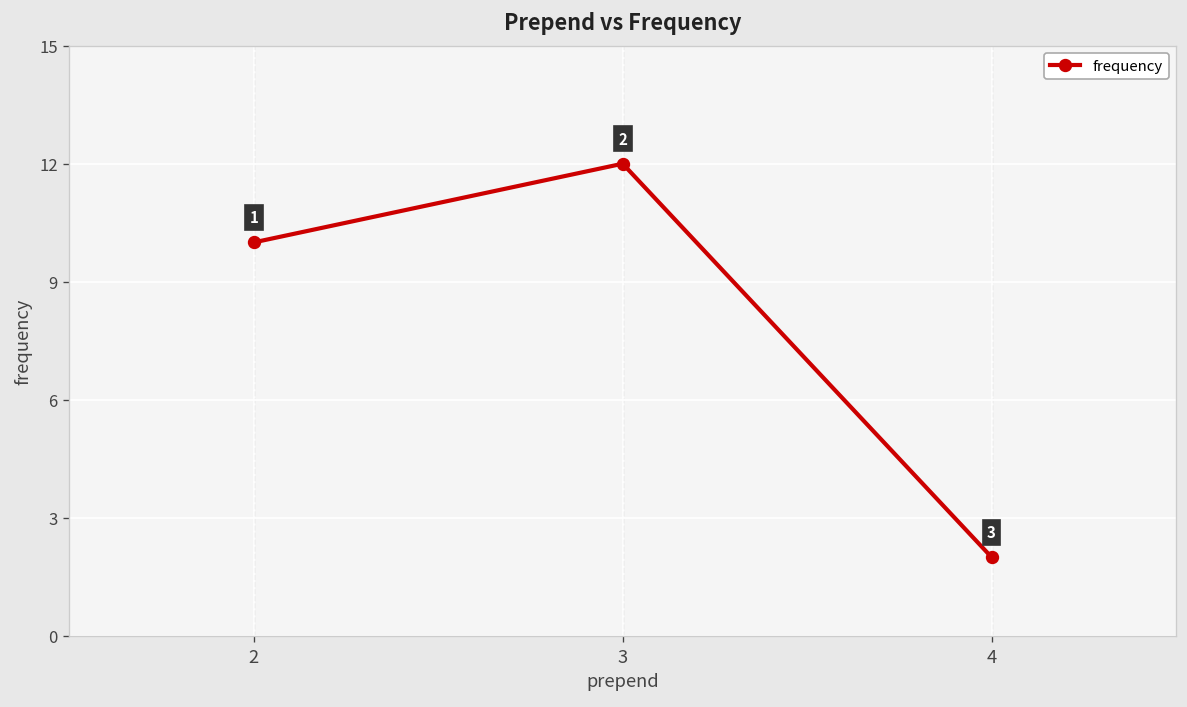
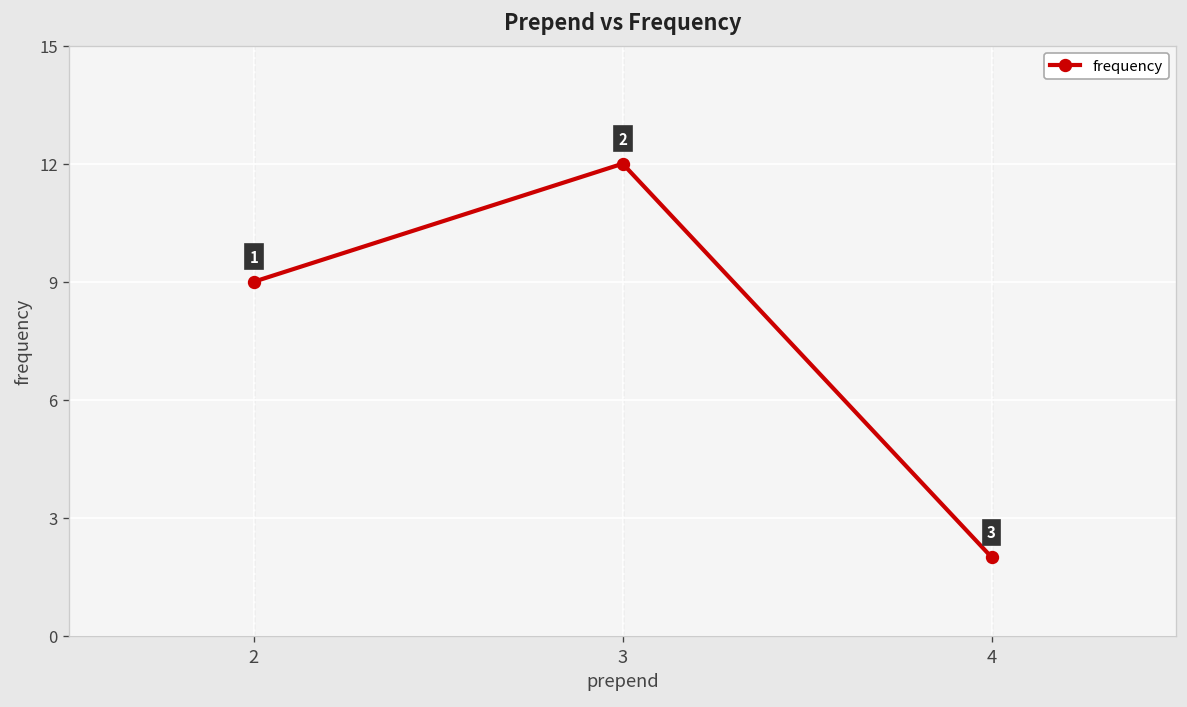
2: 10 -> 9
